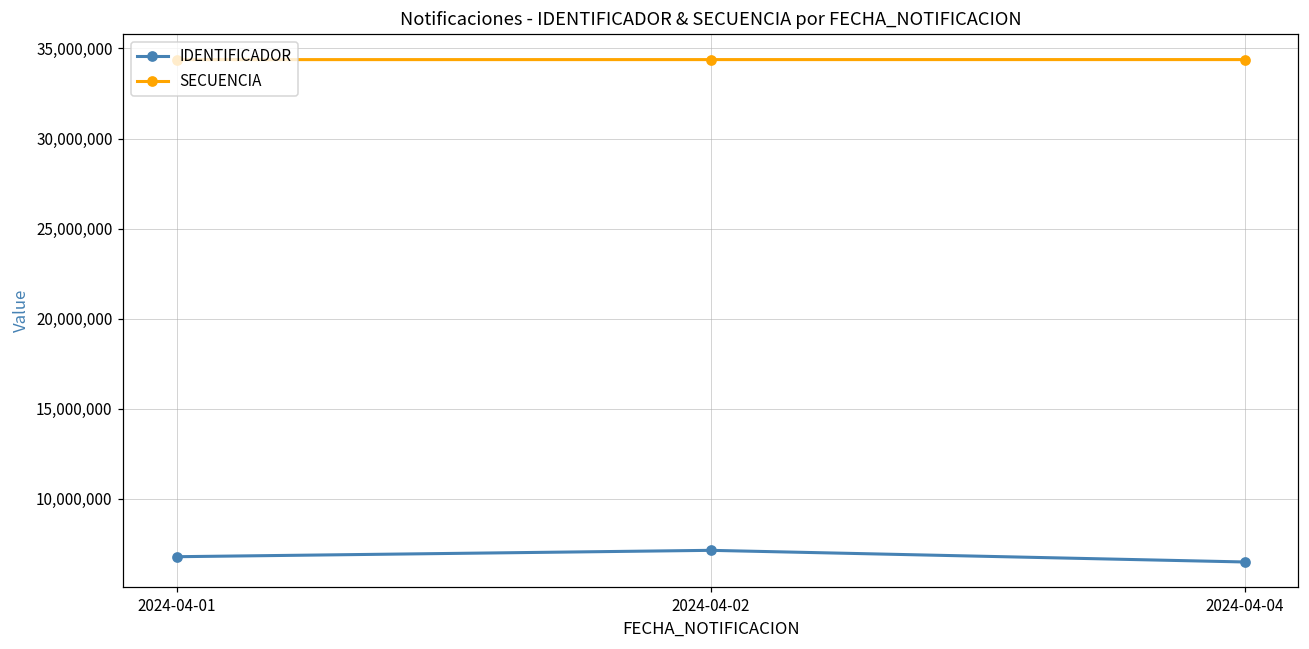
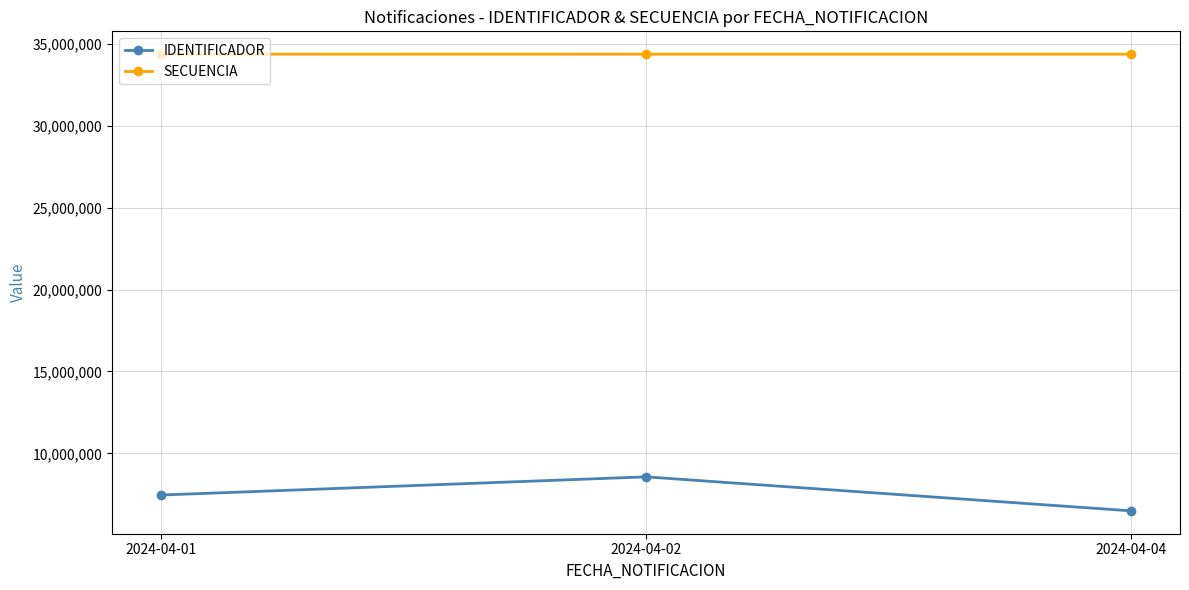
IDENTIFICADOR, 2024-04-01: 6,800,000 -> 7,500,000
IDENTIFICADOR, 2024-04-02: 7,100,000 -> 8,600,000
